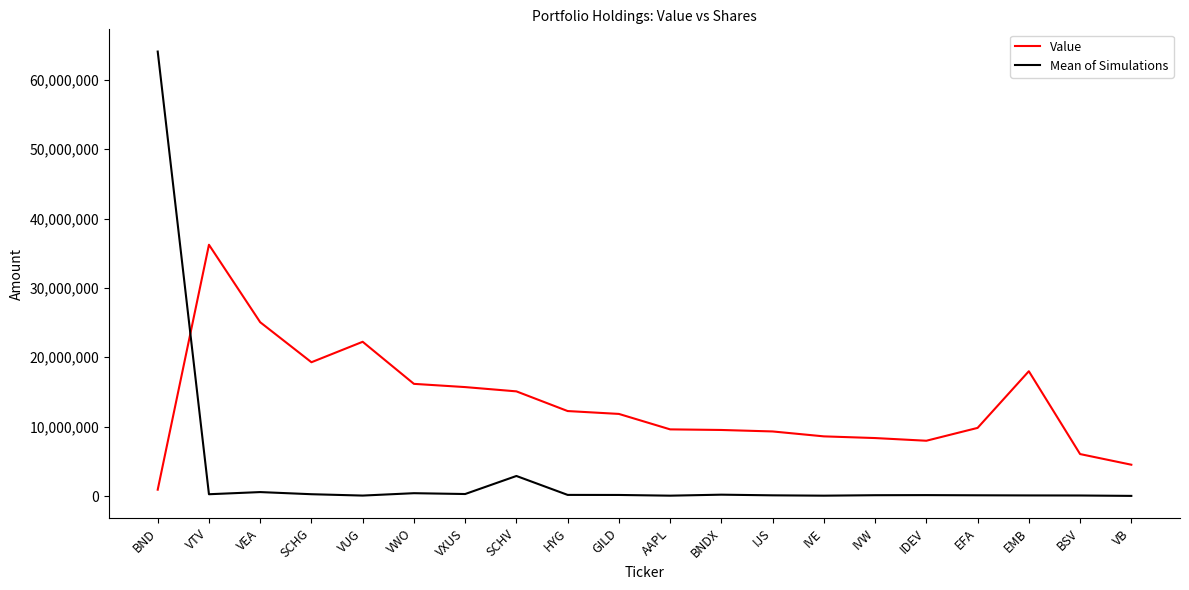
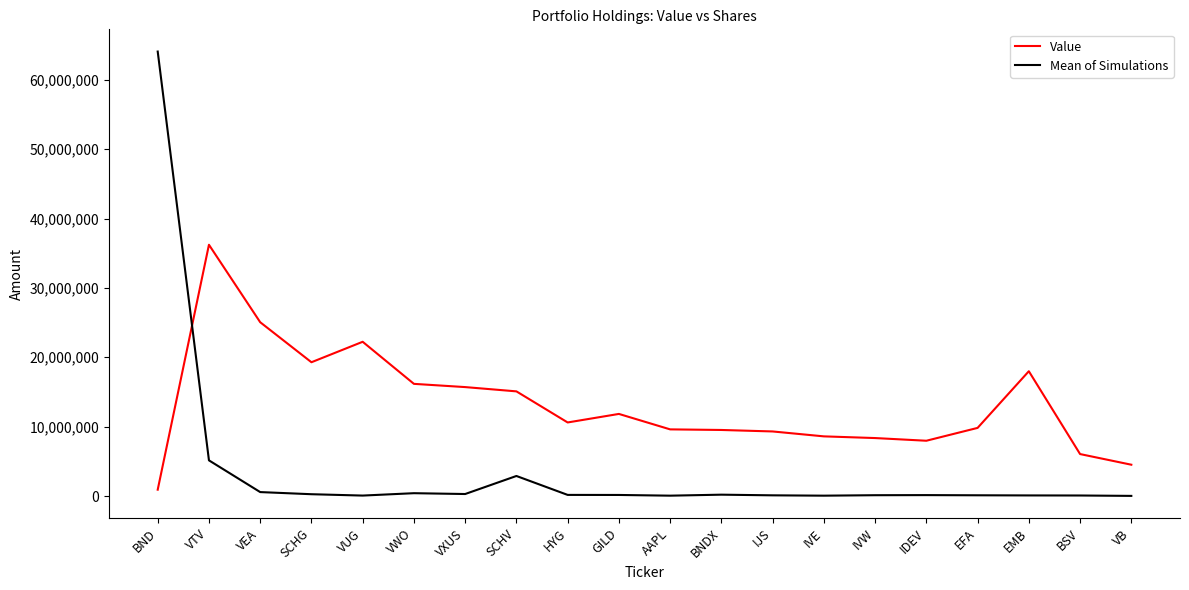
Mean of Simulations, VTV: 0 -> 5,000,000
Value, HYG: 12,000,000 -> 11,000,000
